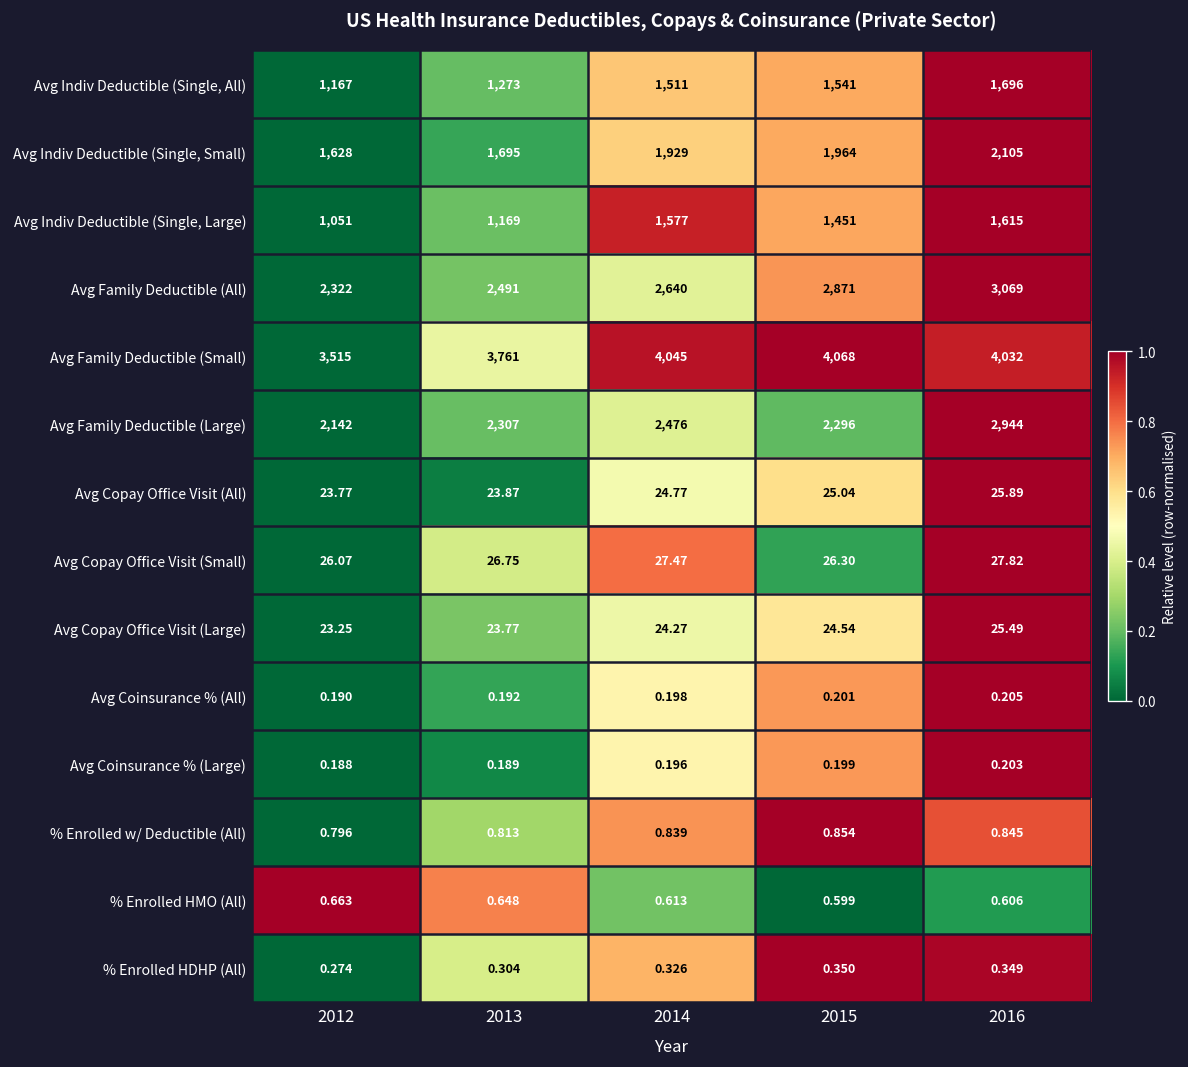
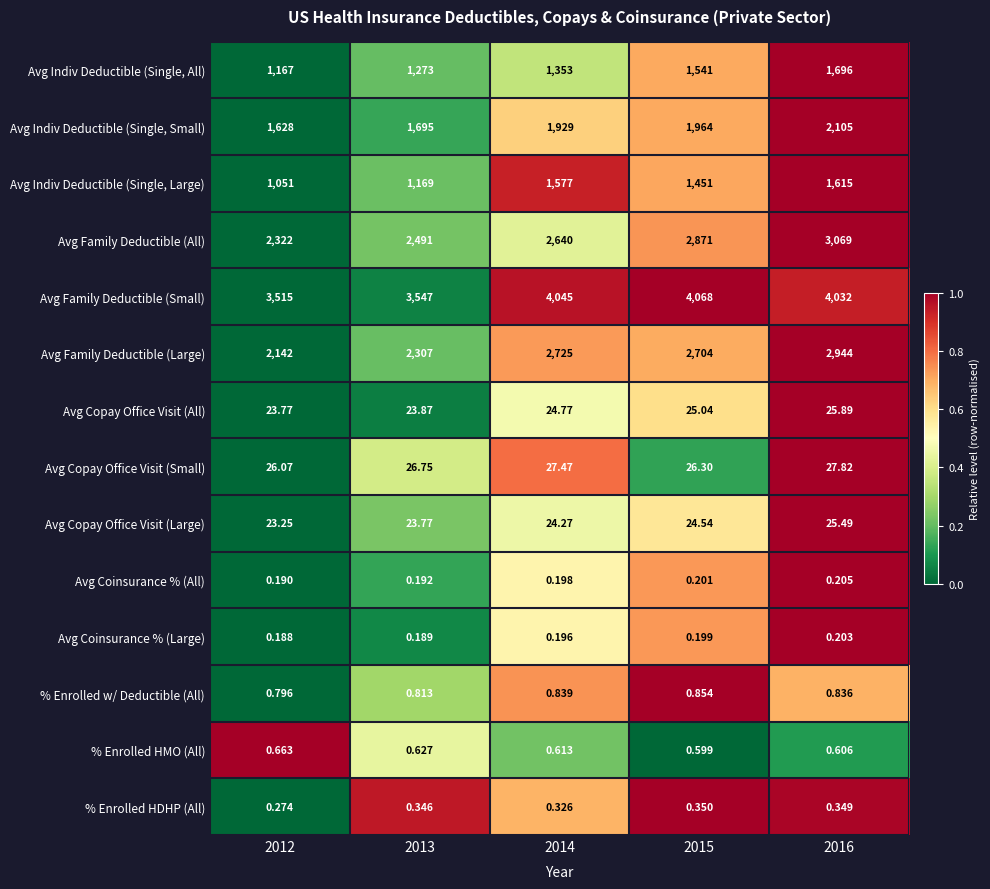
Avg Indiv Deductible (Single, All), 2014: 1,511 -> 1,353
Avg Family Deductible (Small), 2013: 3,761 -> 3,547
Avg Family Deductible (Large), 2014: 2,476 -> 2,725
Avg Family Deductible (Large), 2015: 2,296 -> 2,704
% Enrolled w/ Deductible (All), 2016: 0.845 -> 0.836
% Enrolled HMO (All), 2013: 0.648 -> 0.627
% Enrolled HDHP (All), 2013: 0.304 -> 0.346
